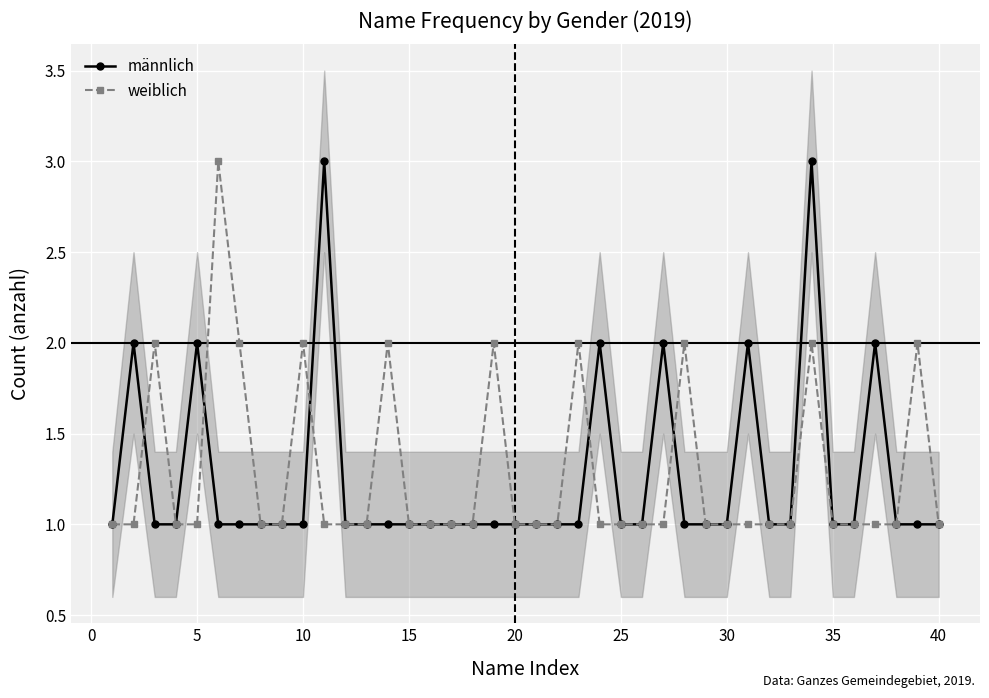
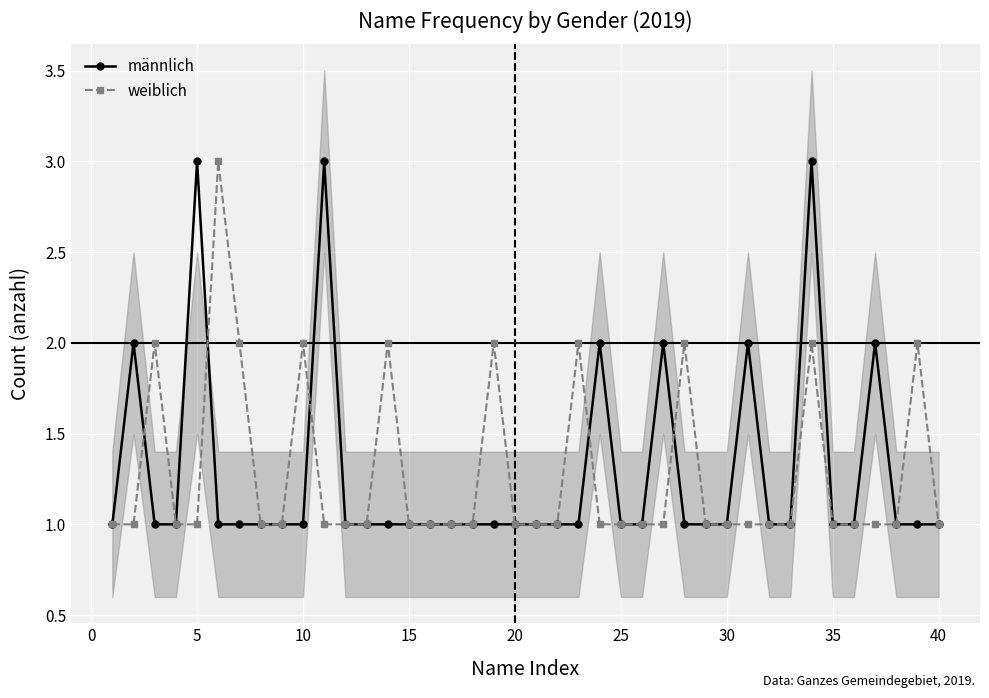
männlich, 5: 2 -> 3
